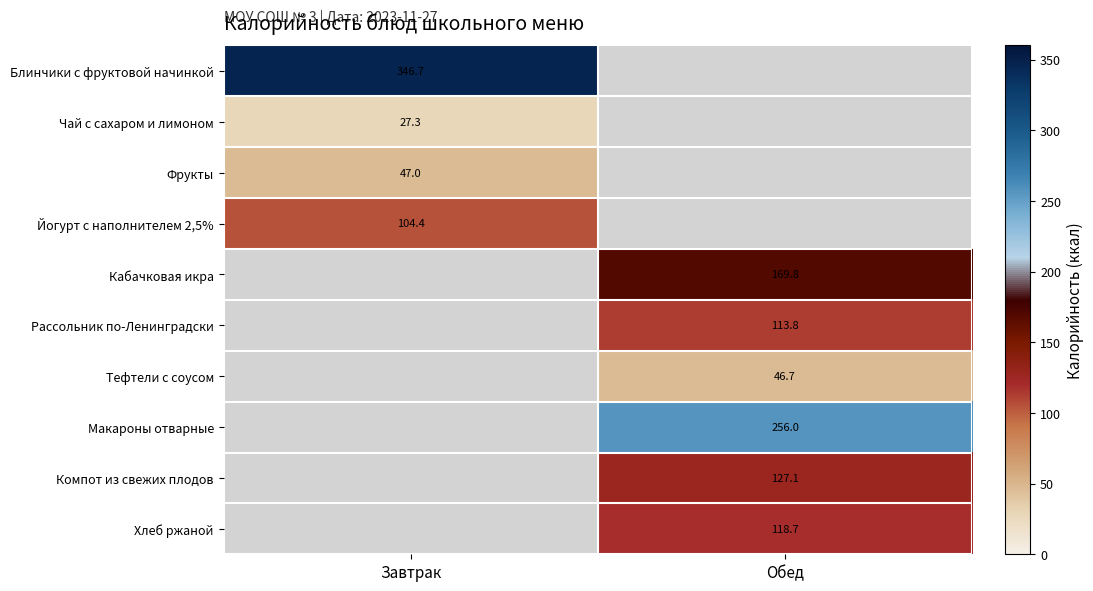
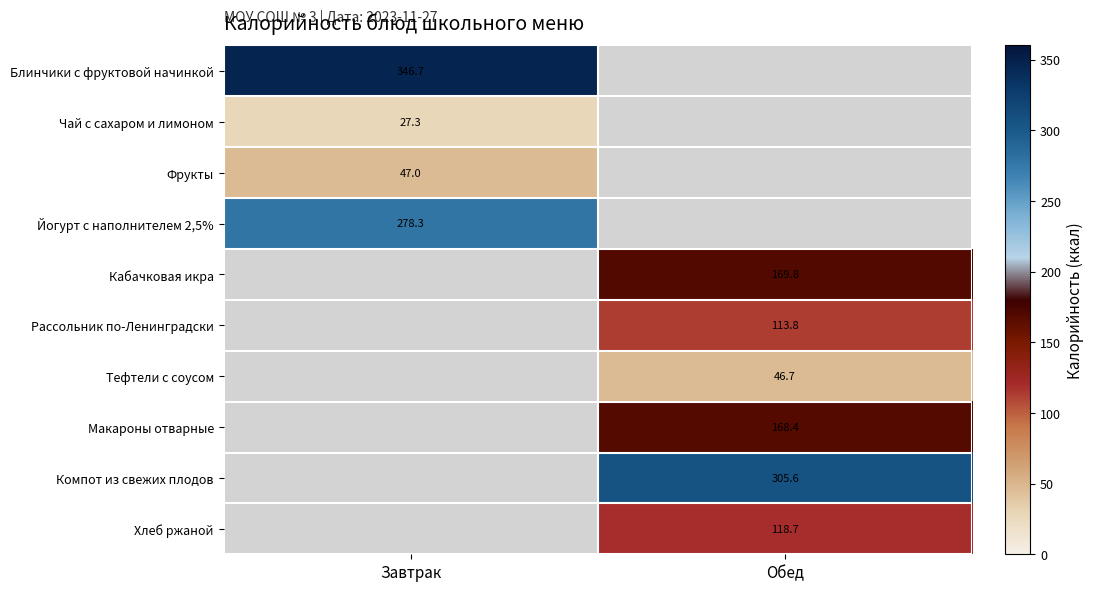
Йогурт с наполнителем 2,5%, Завтрак: 104.4 -> 278.3
Макароны отварные, Обед: 256.0 -> 168.4
Компот из свежих плодов, Обед: 127.1 -> 305.6
